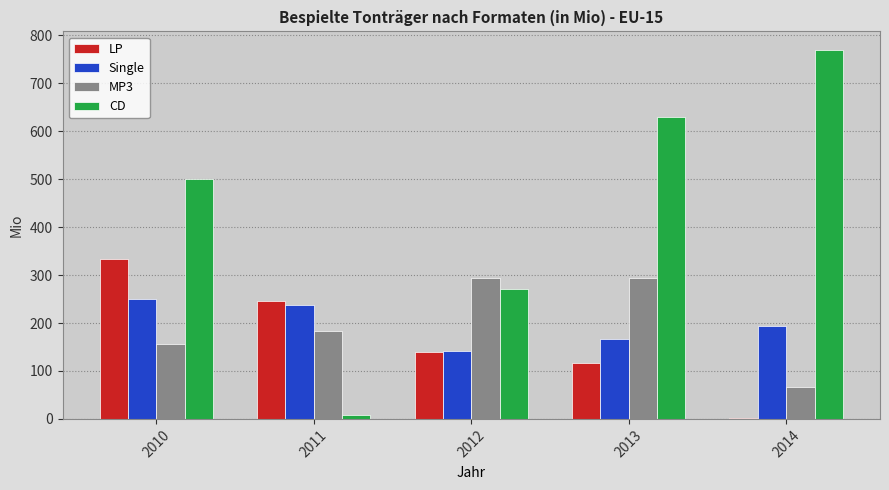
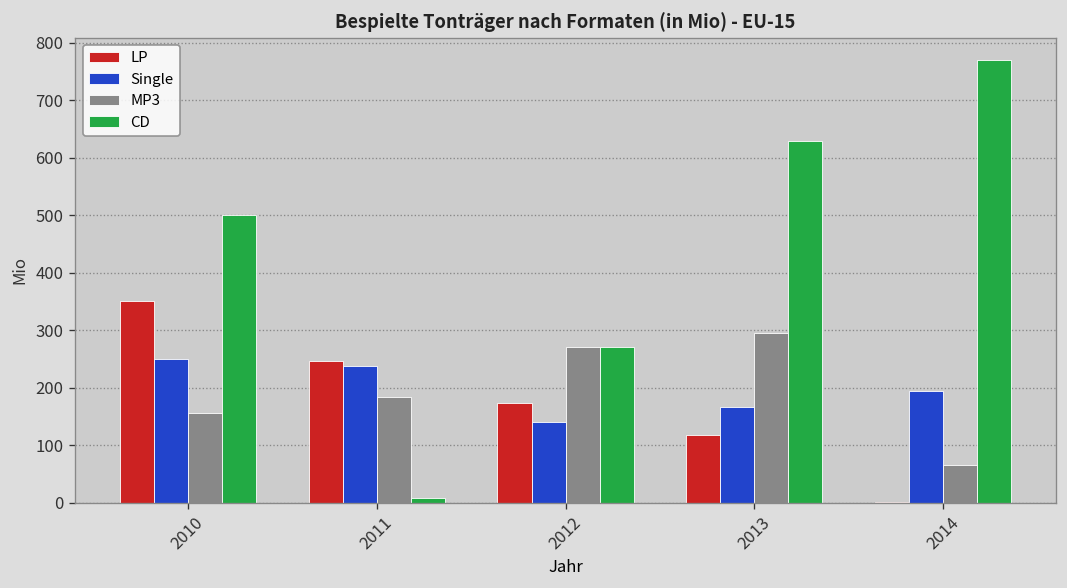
LP, 2010: 330 -> 350
LP, 2012: 140 -> 170
MP3, 2012: 300 -> 270
